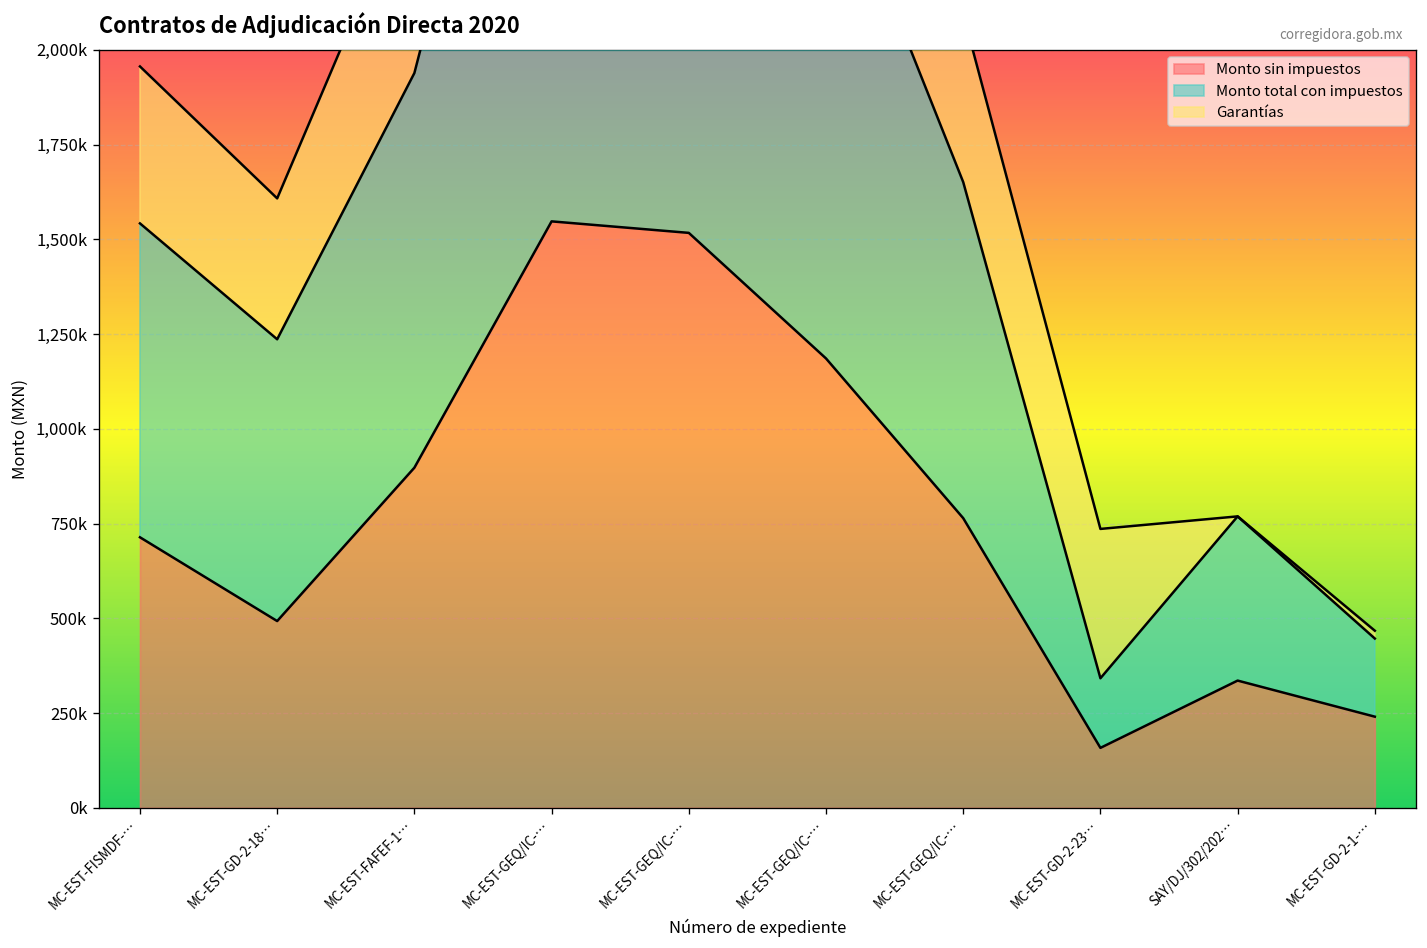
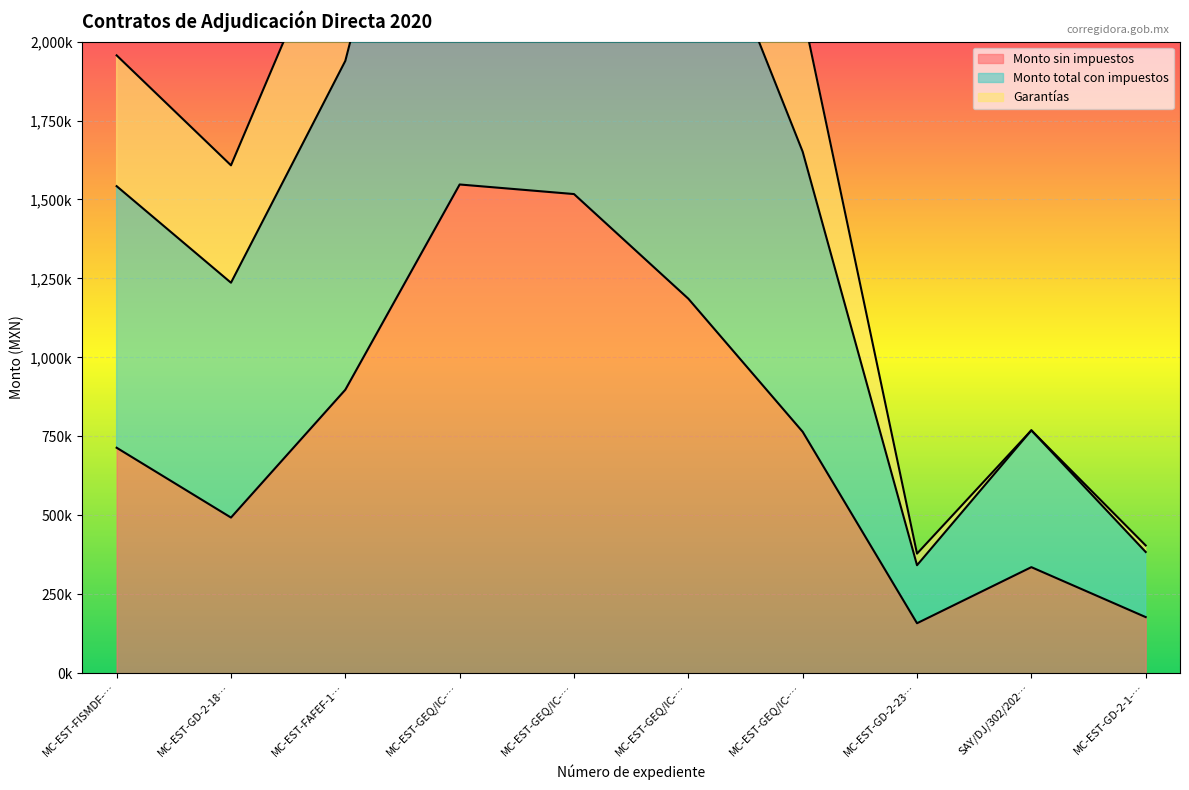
Garantías, MC-EST-GD-2-23…: 390,000 -> 40,000
Monto sin impuestos, MC-EST-GD-2-1-…: 240,000 -> 180,000
